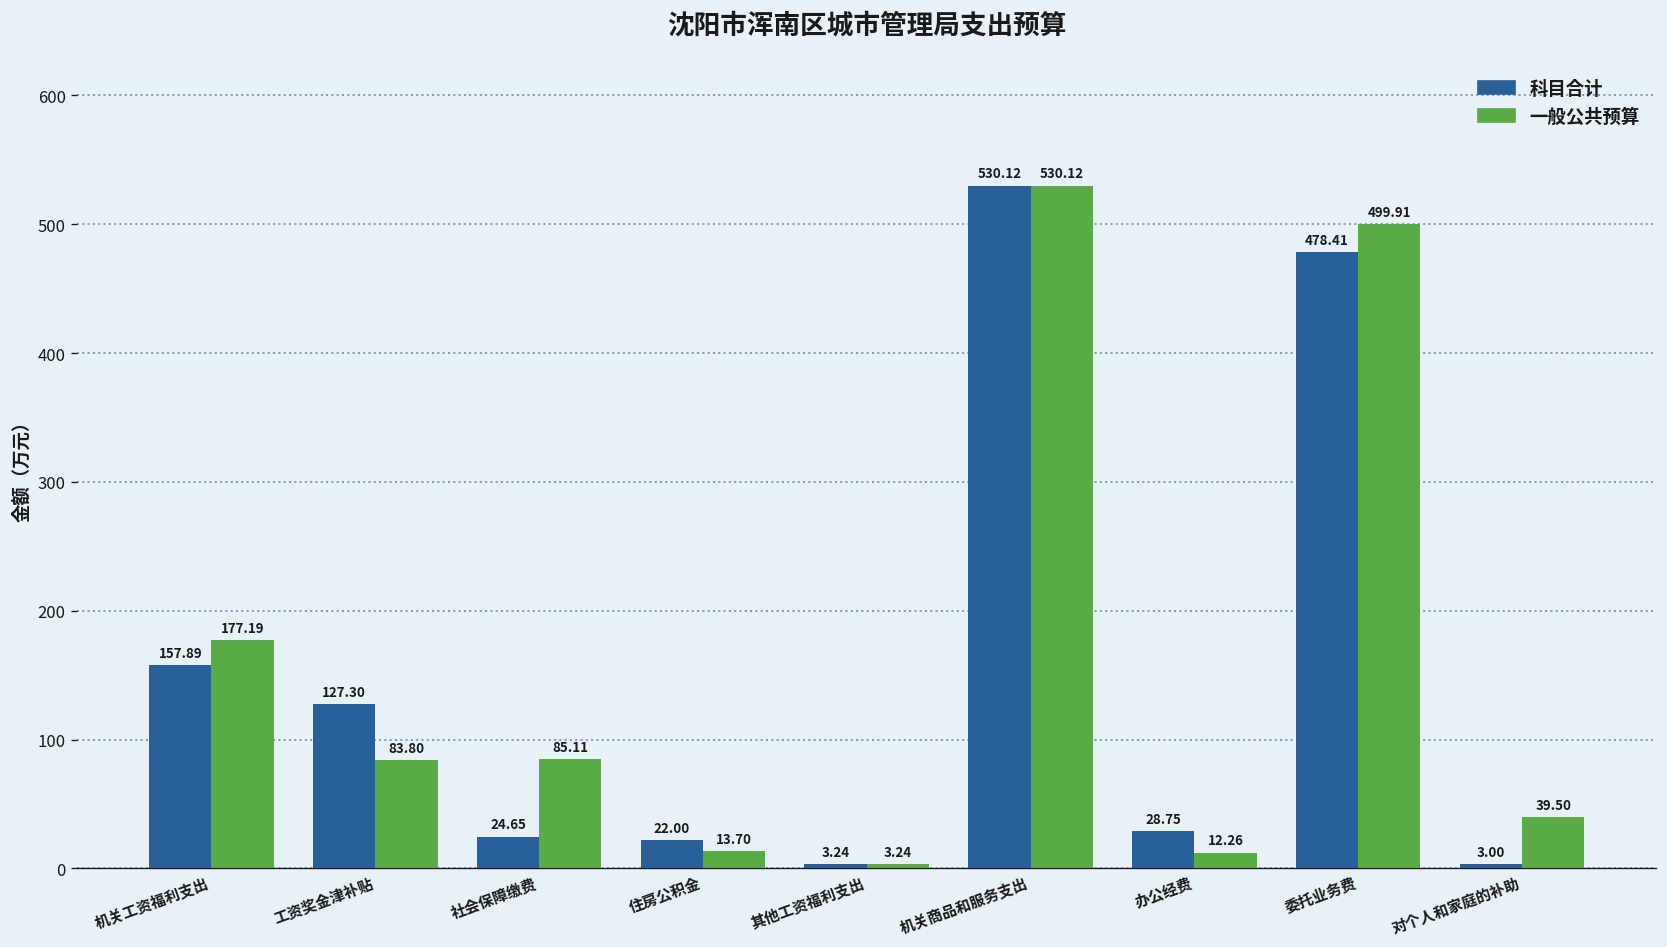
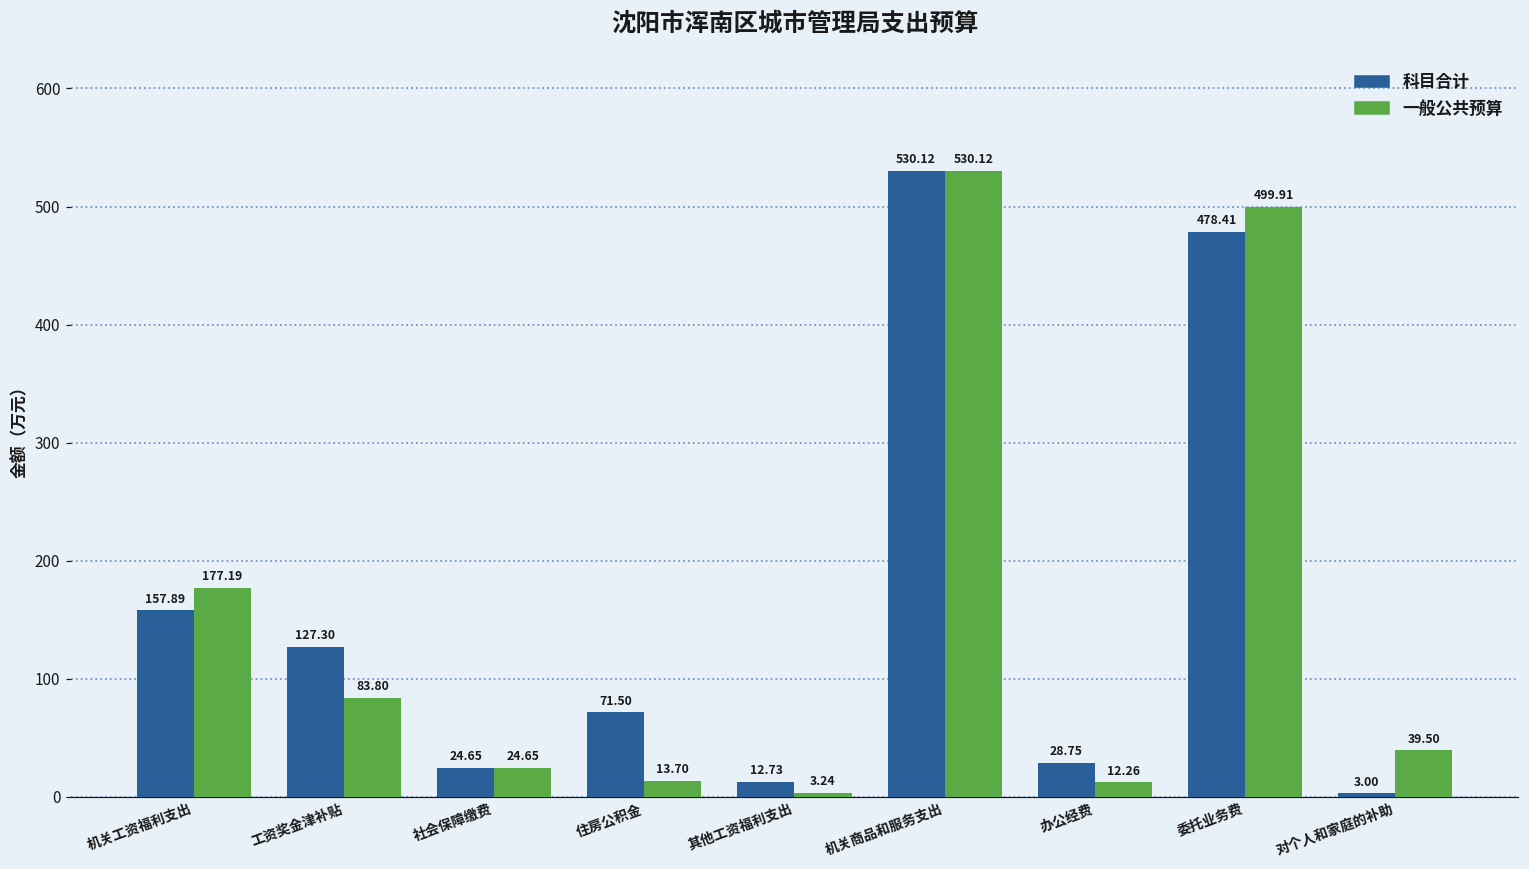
一般公共预算, 社会保障缴费: 85.11 -> 24.65
科目合计, 住房公积金: 22.00 -> 71.50
科目合计, 其他工资福利支出: 3.24 -> 12.73
